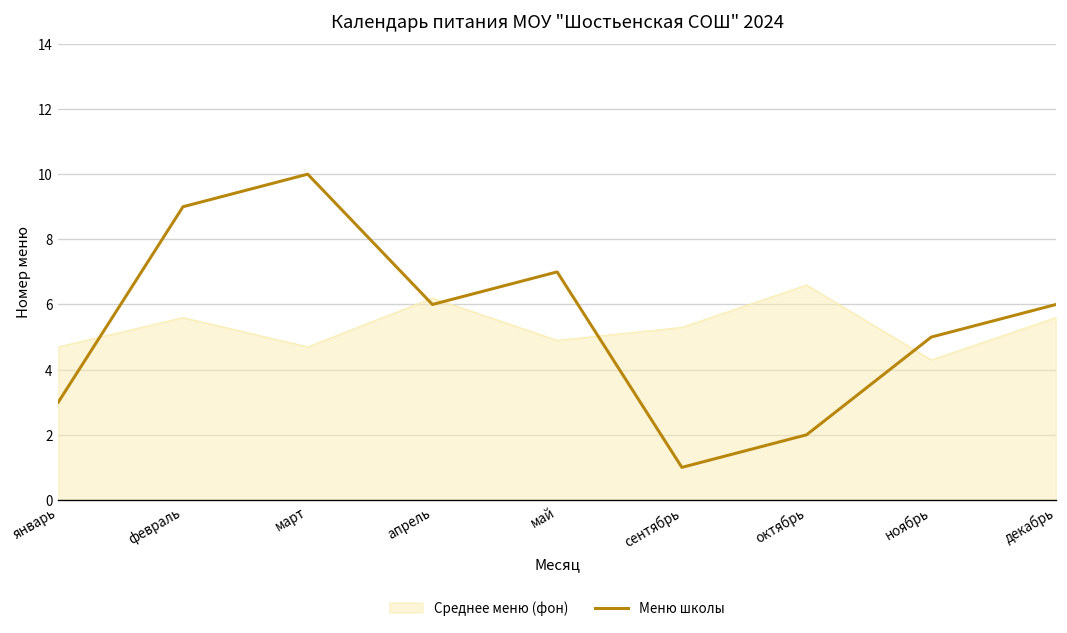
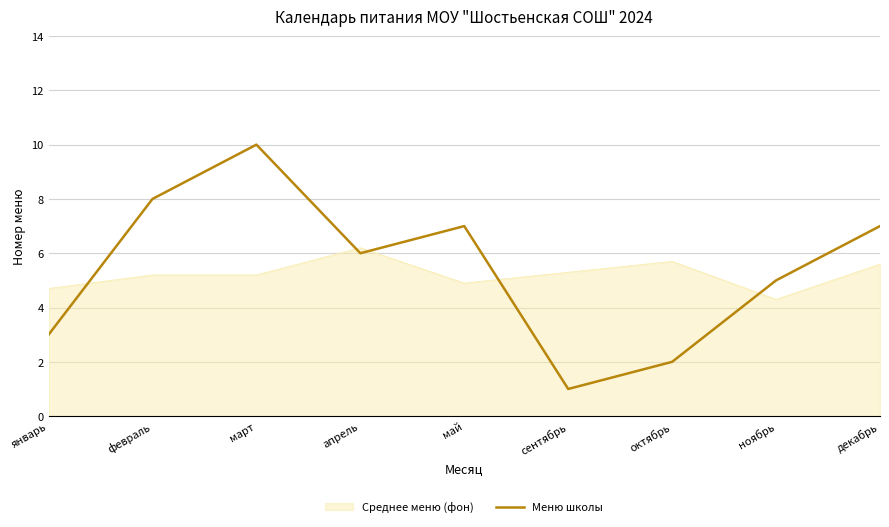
Среднее меню (фон), февраль: 5.6 -> 5.2
Меню школы, февраль: 9 -> 8
Среднее меню (фон), март: 4.7 -> 5.2
Среднее меню (фон), октябрь: 6.6 -> 5.7
Меню школы, декабрь: 6 -> 7
